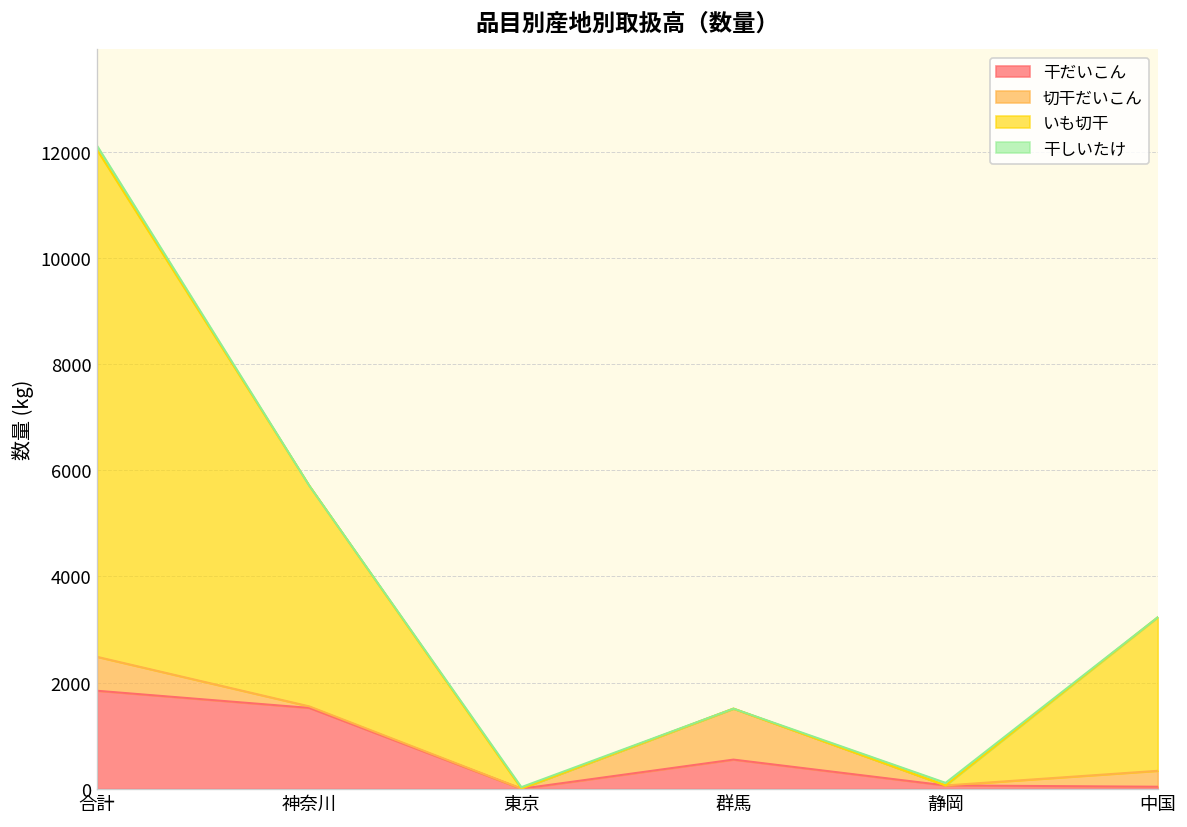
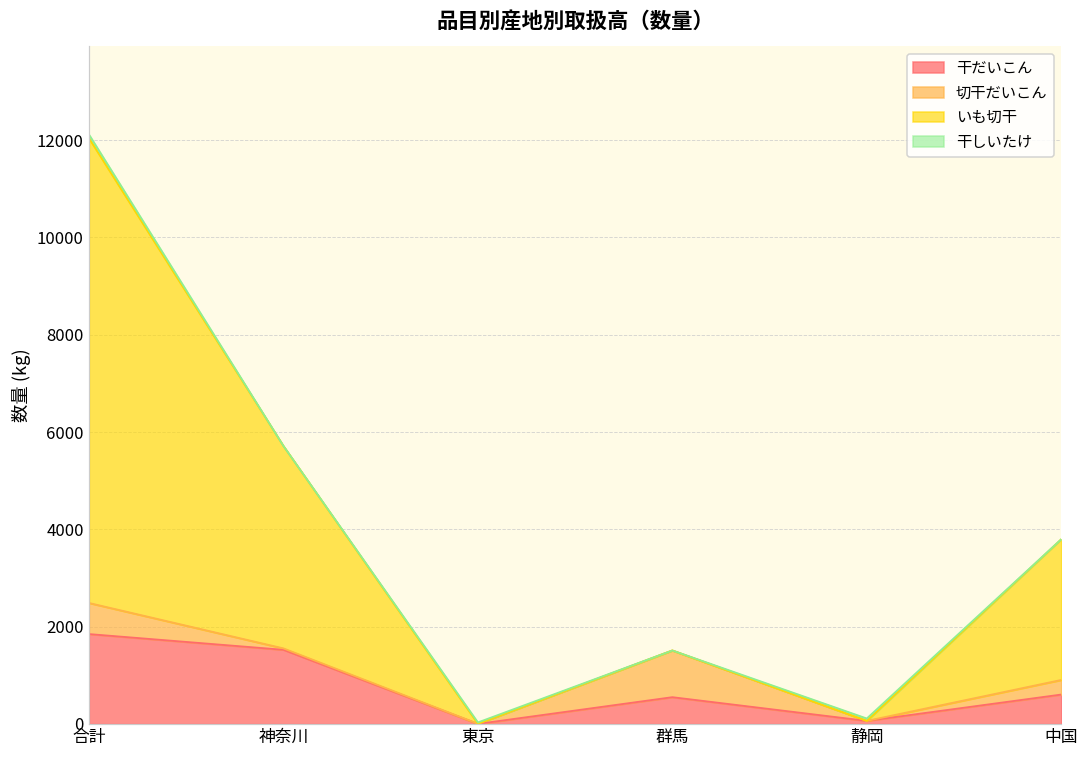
干だいこん, 中国: 0 -> 600
